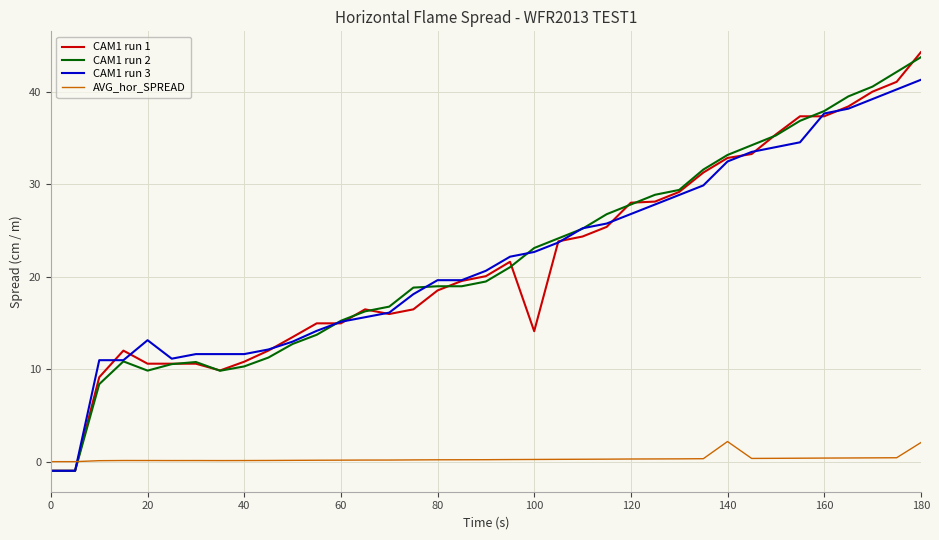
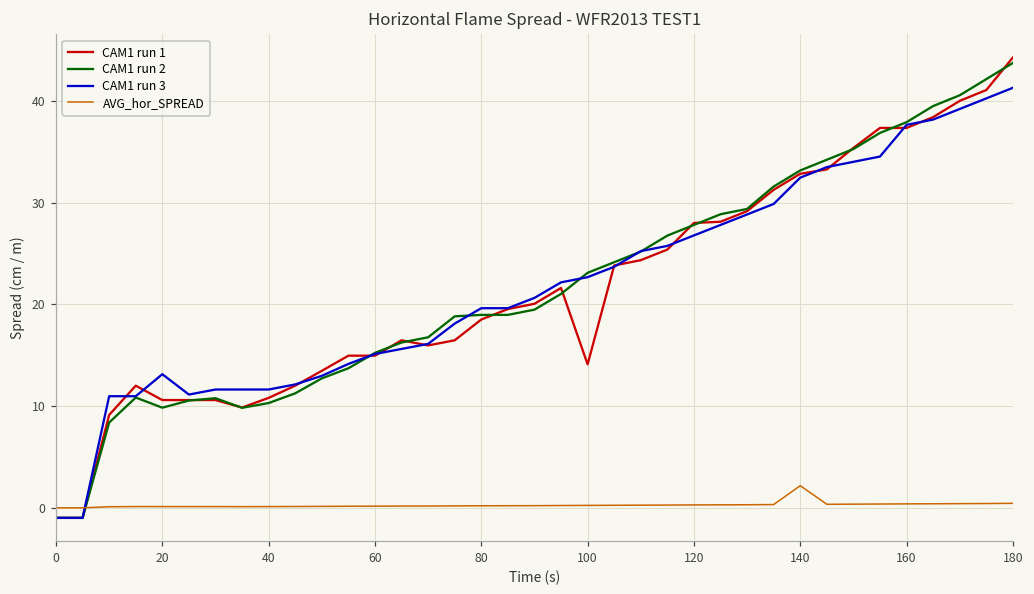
AVG_hor_SPREAD, 180: 2 -> 0
